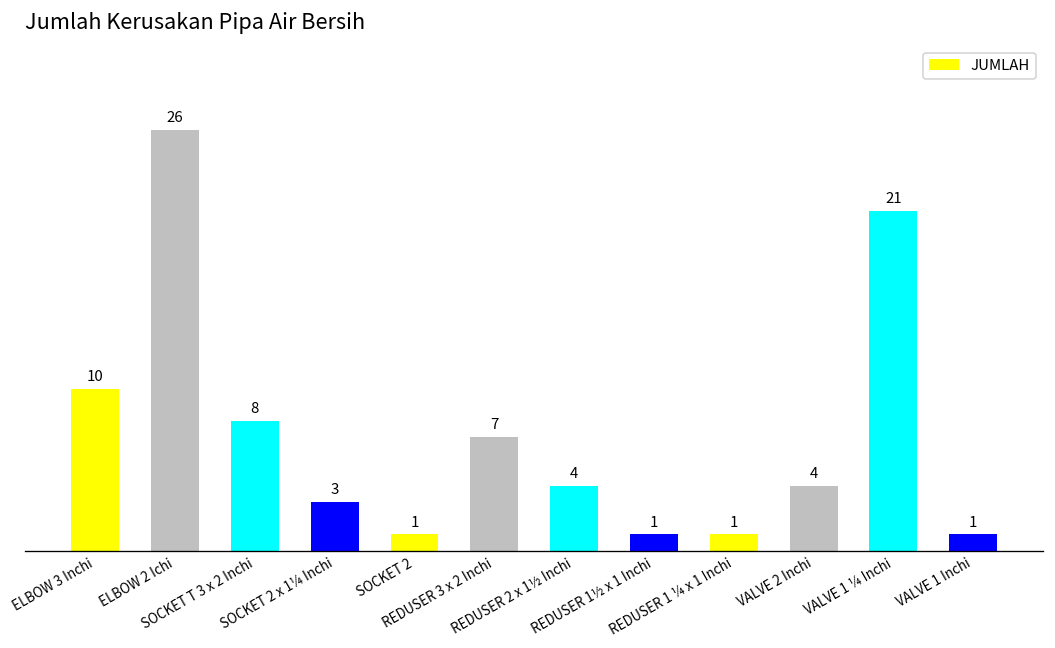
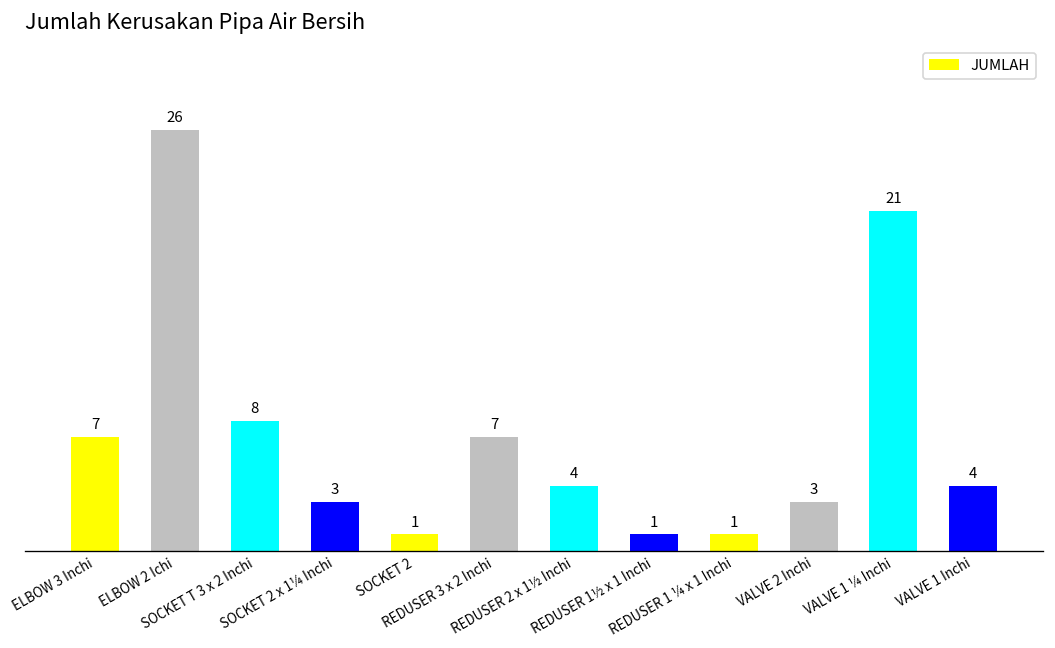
ELBOW 3 Inchi: 10 -> 7
VALVE 2 Inchi: 4 -> 3
VALVE 1 Inchi: 1 -> 4
